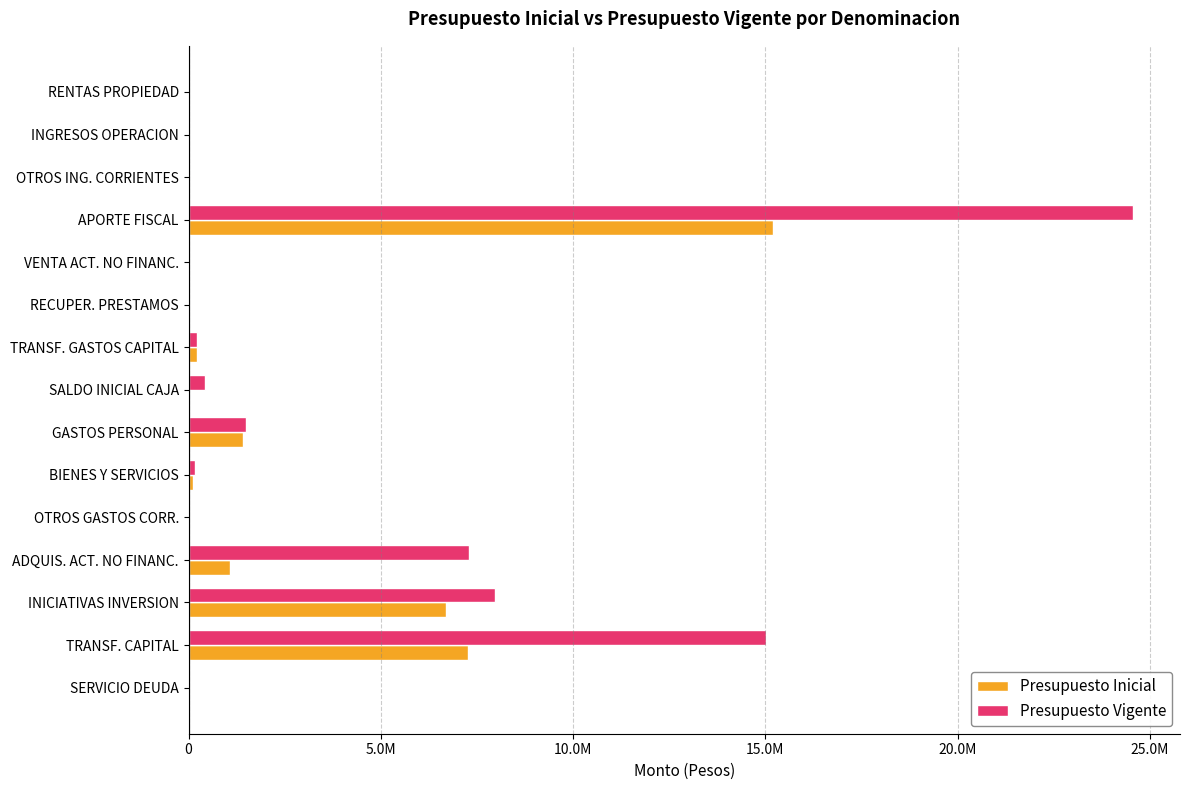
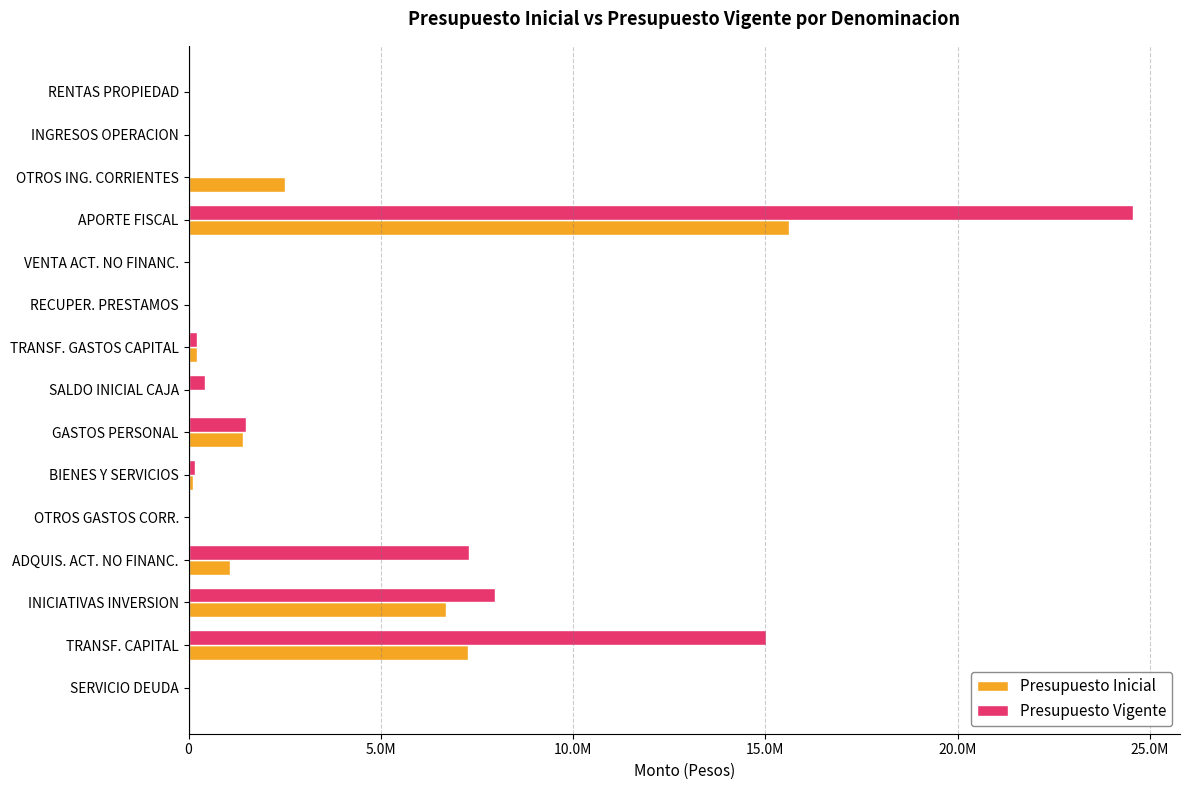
Presupuesto Inicial, OTROS ING. CORRIENTES: 0 -> 2500000
Presupuesto Inicial, APORTE FISCAL: 15200000 -> 15600000
